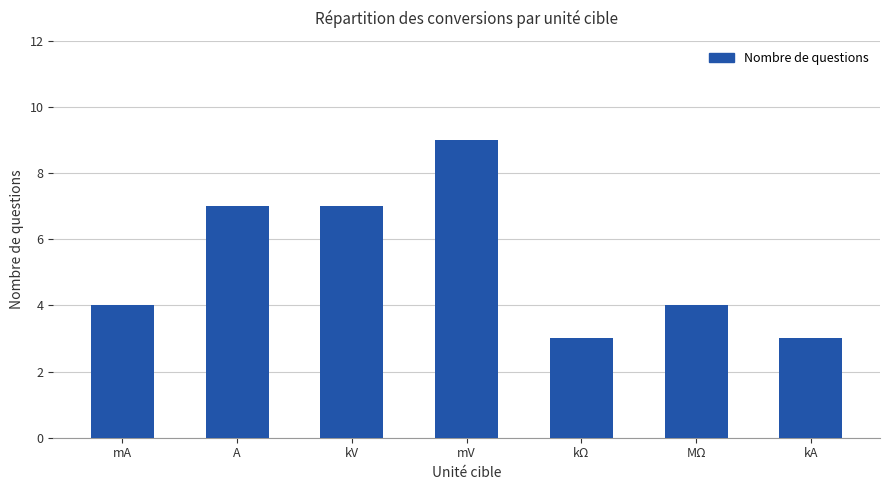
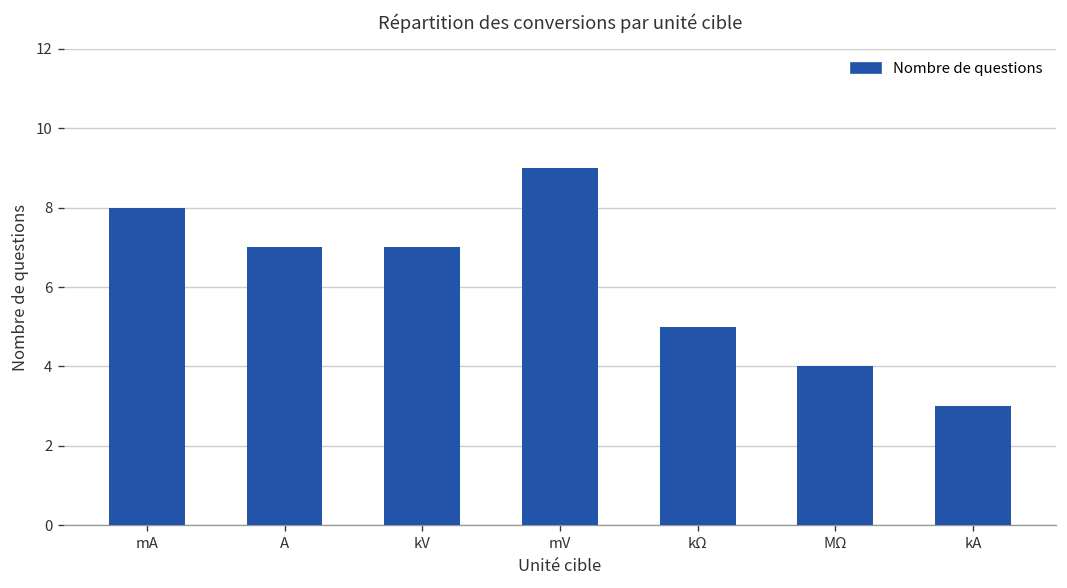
mA: 4 -> 8
kΩ: 3 -> 5
